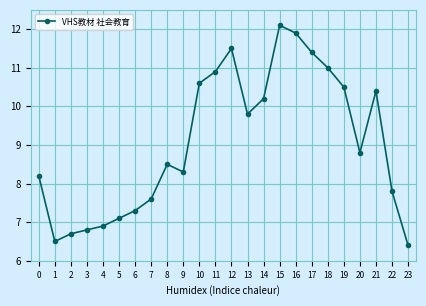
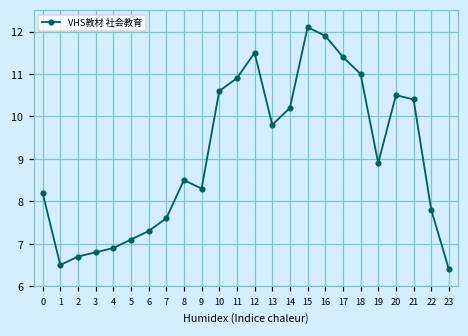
19: 10.5 -> 8.9
20: 8.8 -> 10.5
